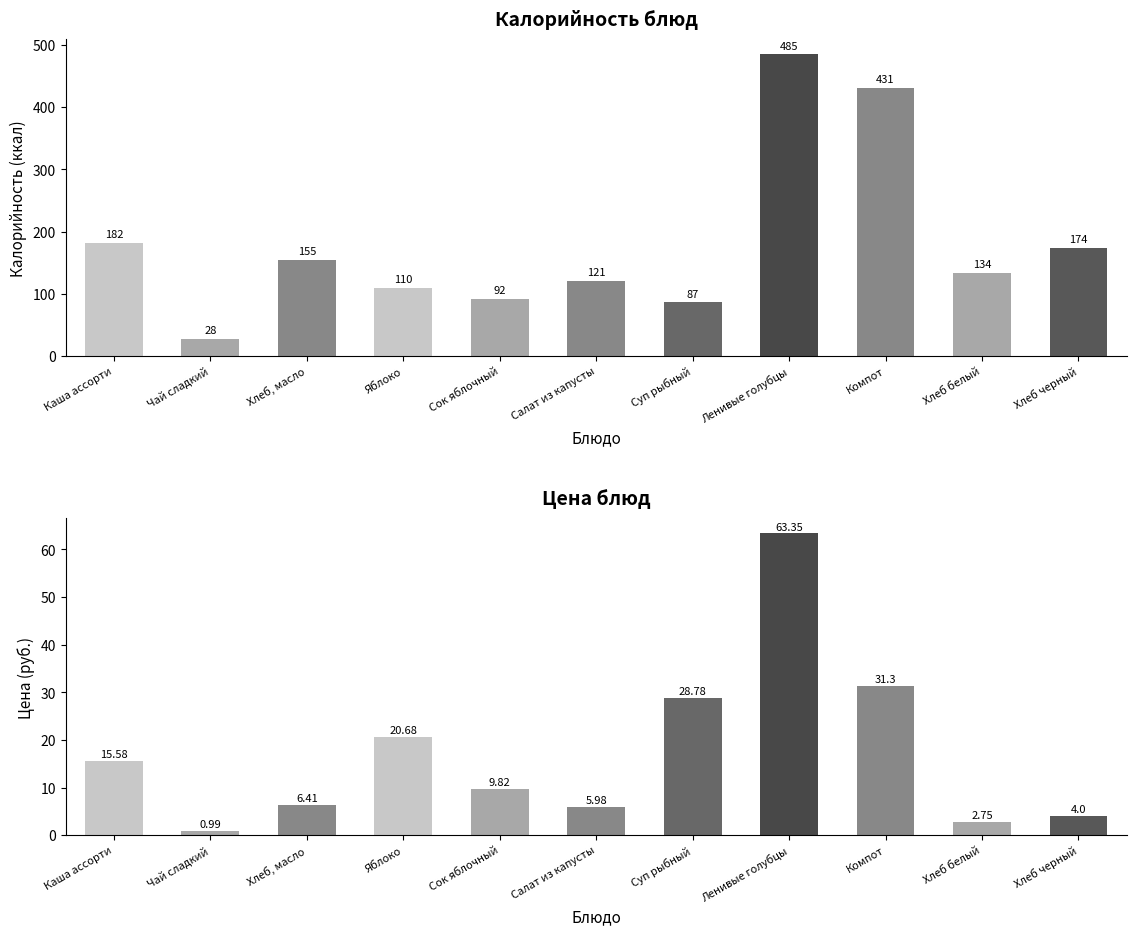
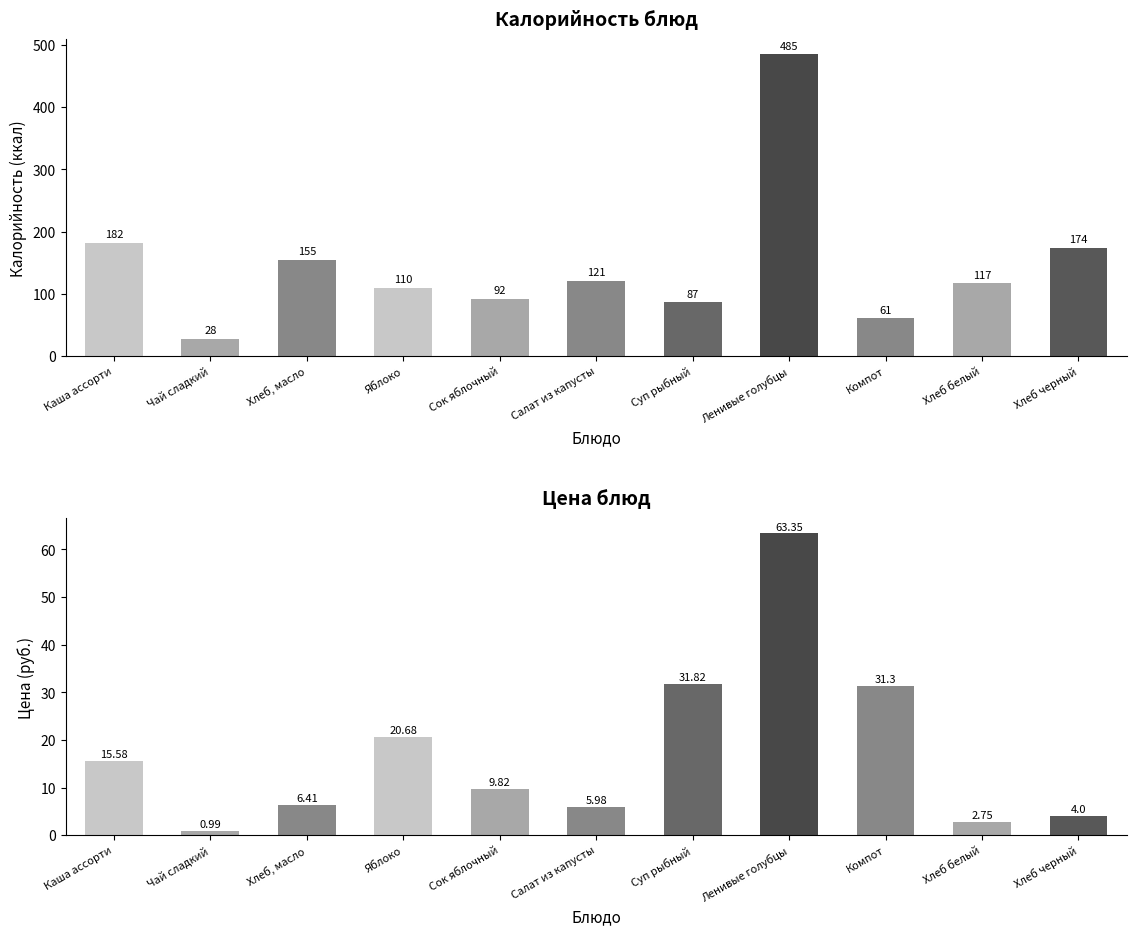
Калорийность блюд, Компот: 431 -> 61
Калорийность блюд, Хлеб белый: 134 -> 117
Цена блюд, Суп рыбный: 28.78 -> 31.82
